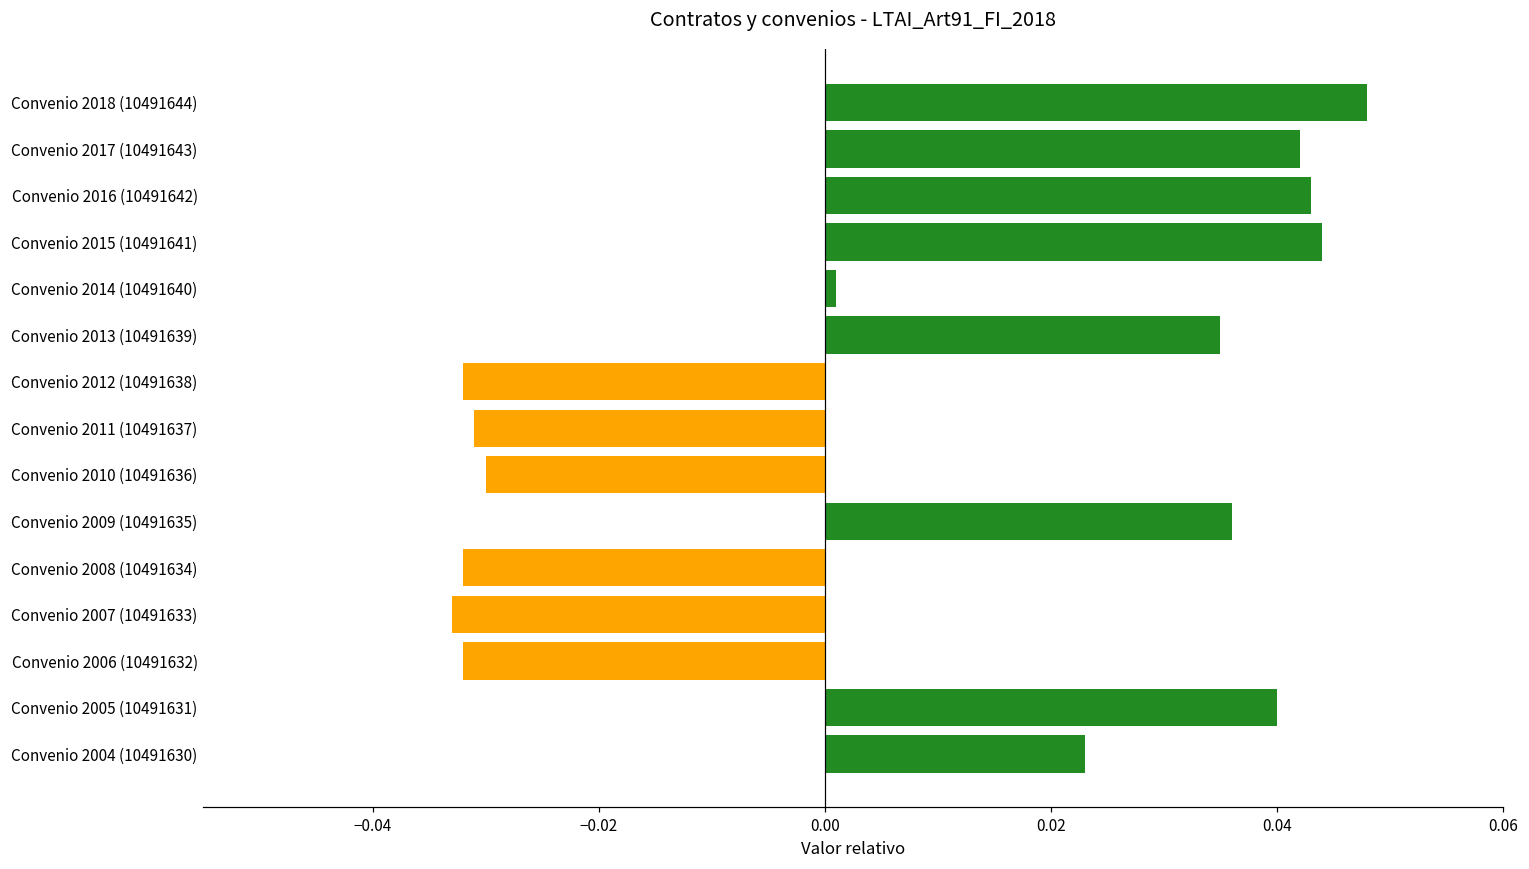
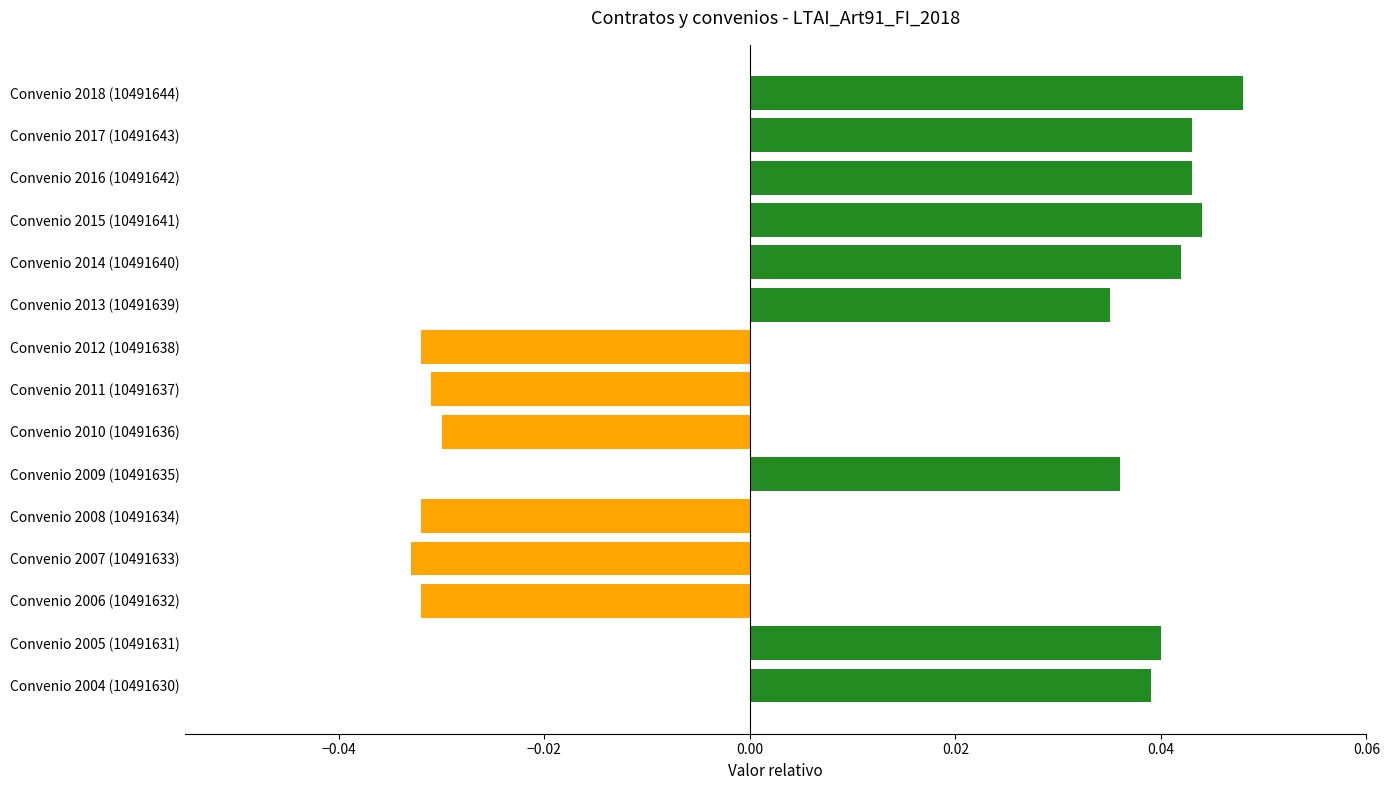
Convenio 2017 (10491643): 0.042 -> 0.043
Convenio 2014 (10491640): 0.001 -> 0.042
Convenio 2004 (10491630): 0.023 -> 0.039
